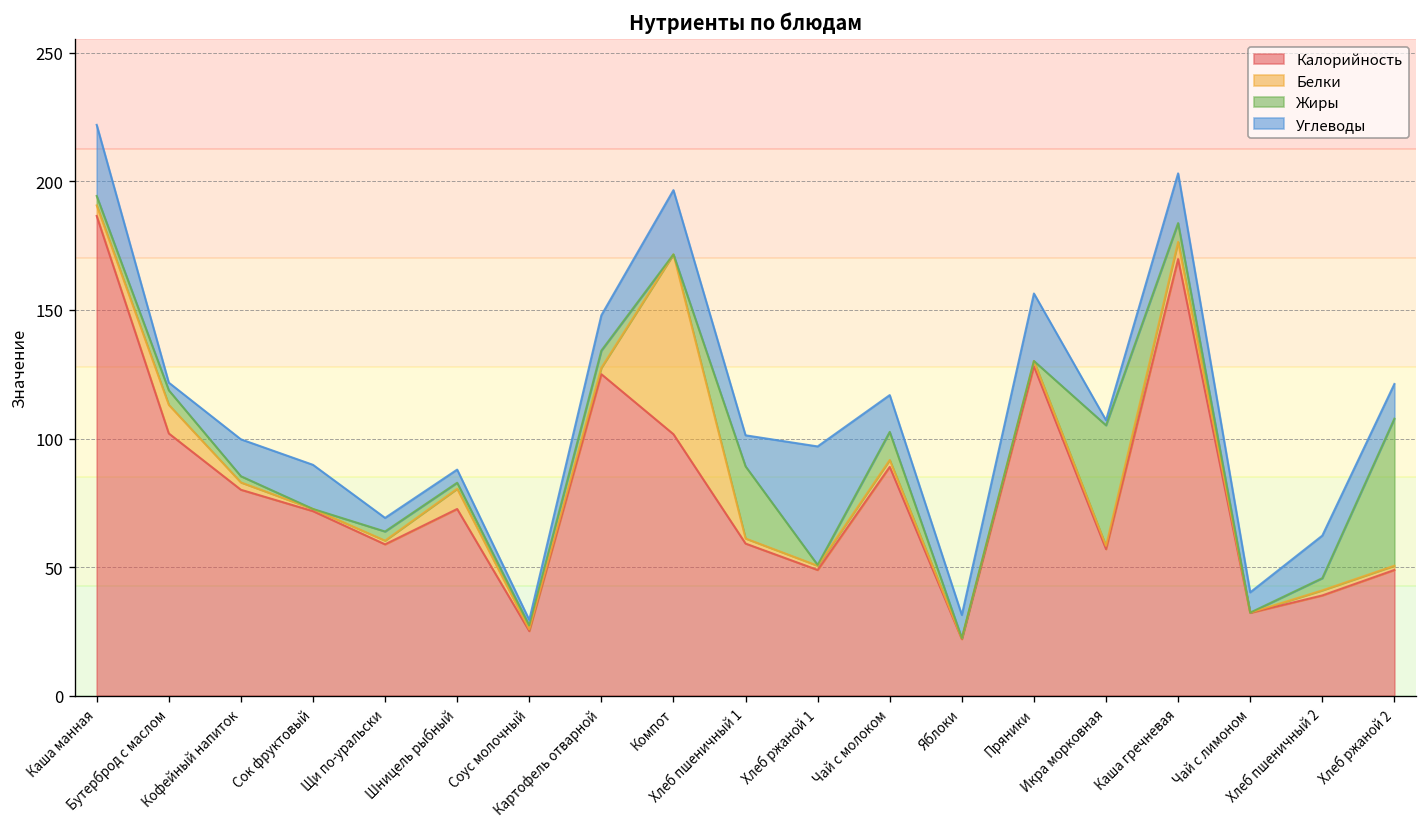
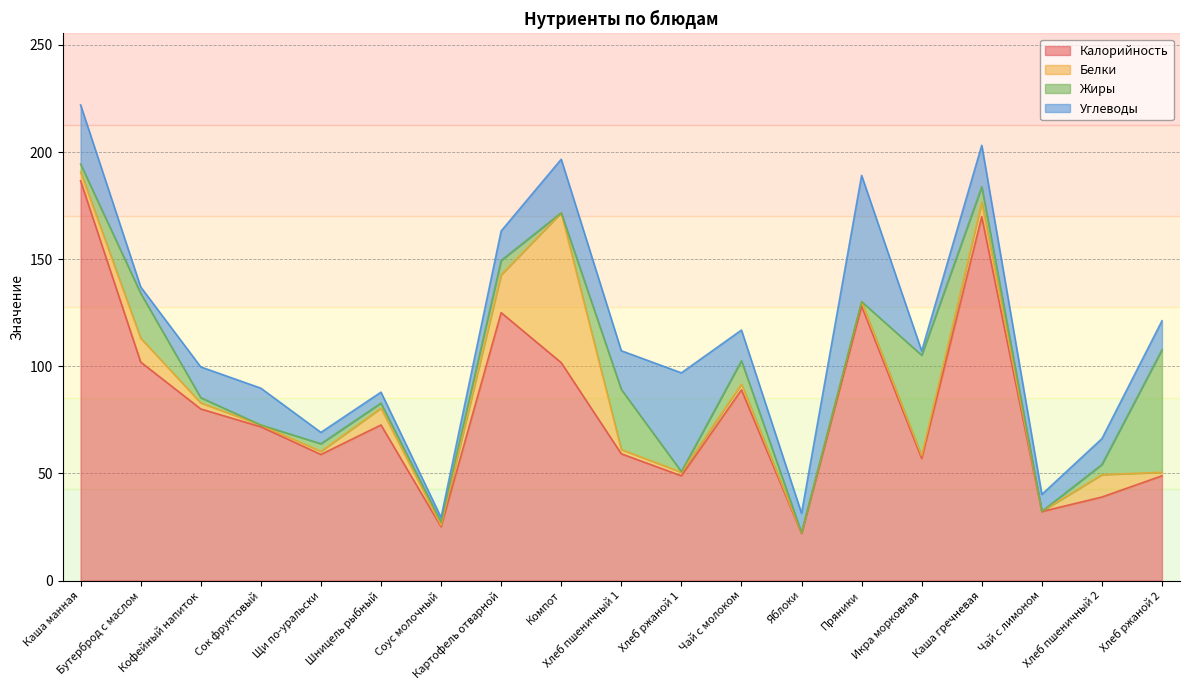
Жиры, Бутерброд с маслом: 6 -> 21
Белки, Картофель отварной: 2 -> 18
Углеводы, Хлеб пшеничный 1: 12 -> 18
Углеводы, Пряники: 26 -> 59
Белки, Хлеб пшеничный 2: 2 -> 10
Углеводы, Хлеб пшеничный 2: 17 -> 12
